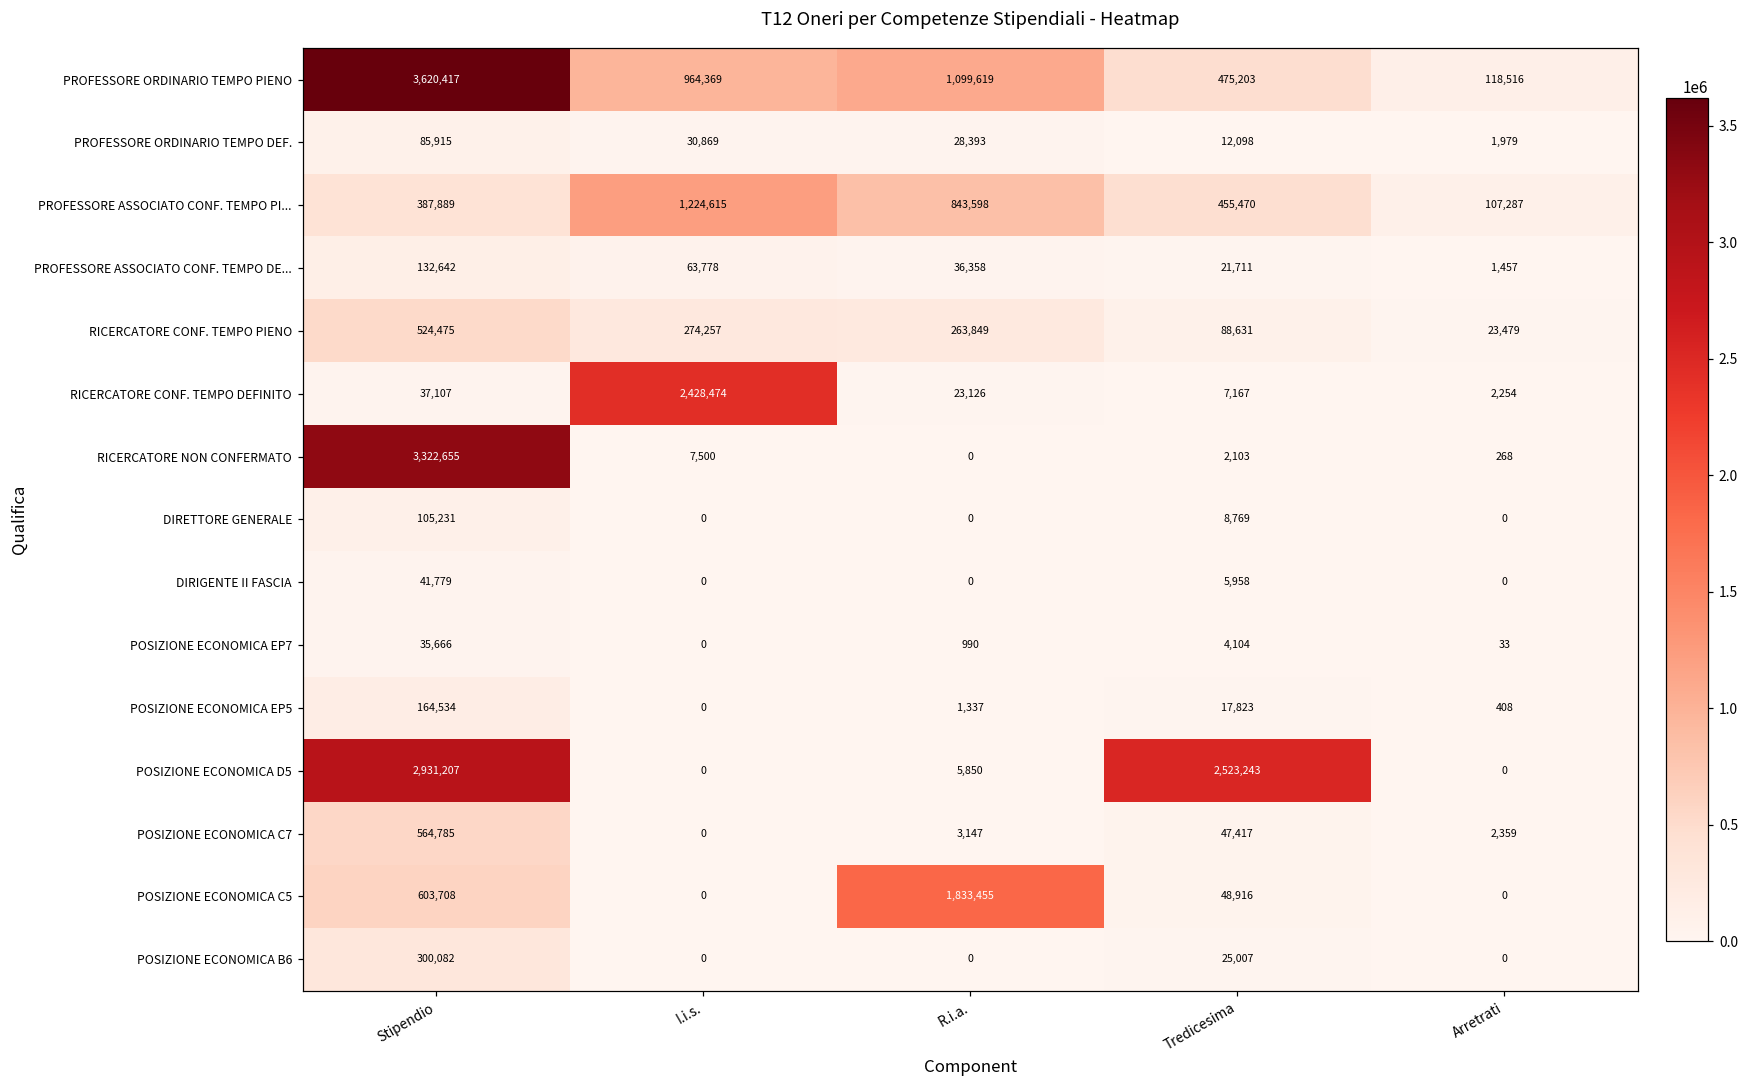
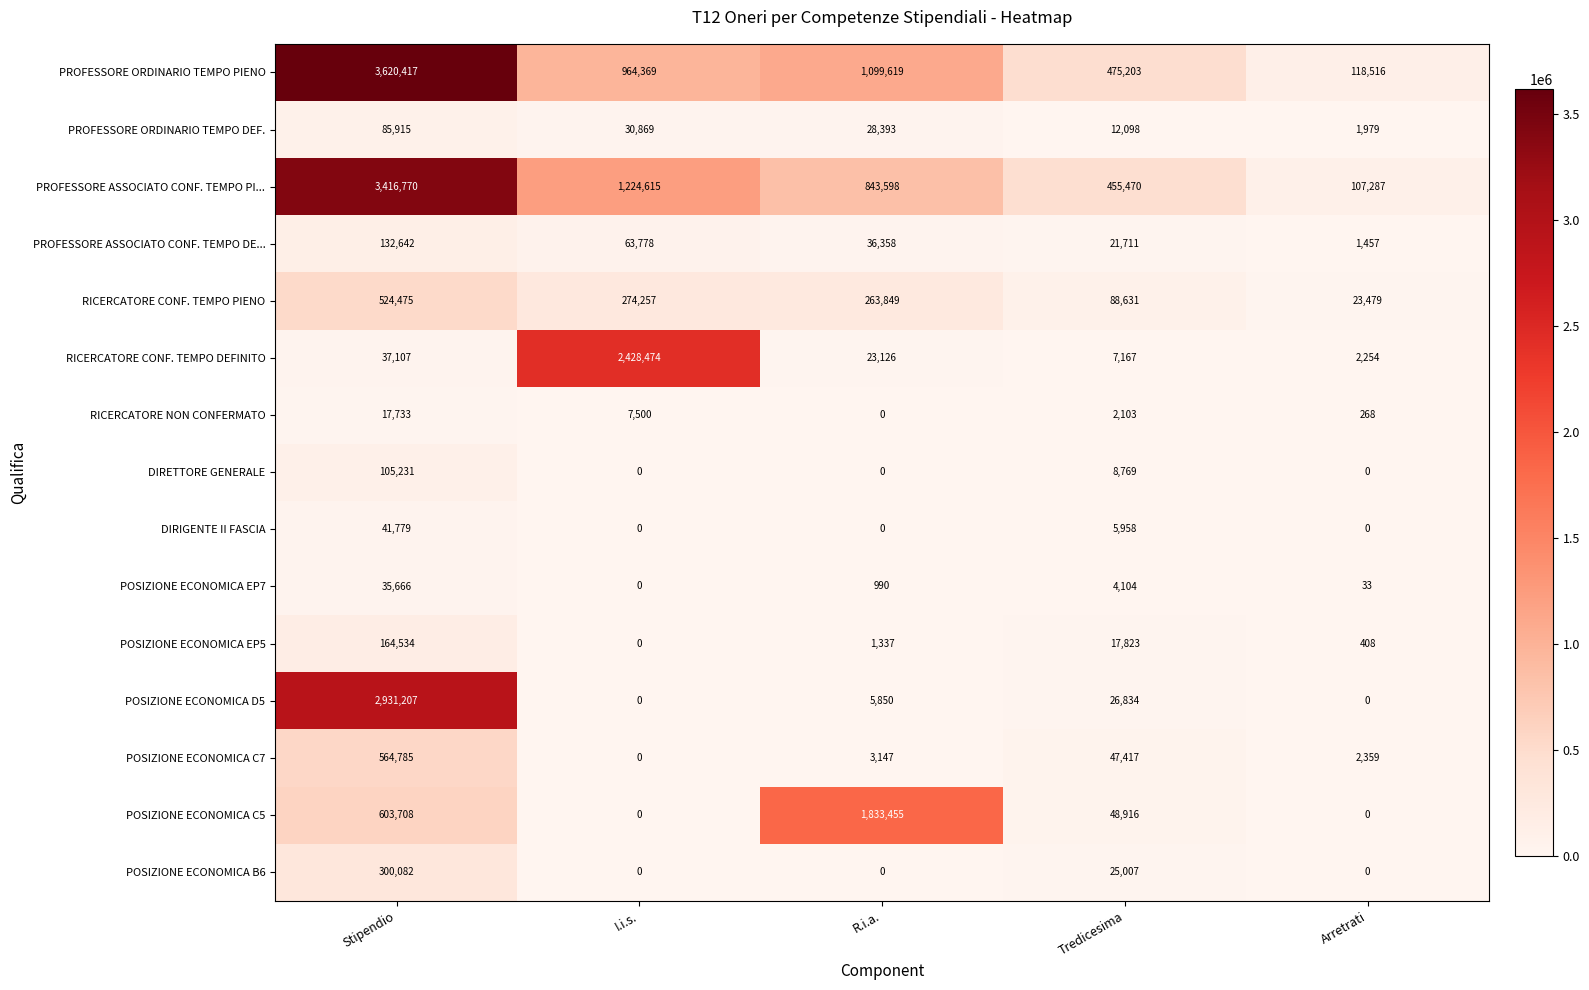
PROFESSORE ASSOCIATO CONF. TEMPO PI..., Stipendio: 387,889 -> 3,416,770
RICERCATORE NON CONFERMATO, Stipendio: 3,322,655 -> 17,733
POSIZIONE ECONOMICA D5, Tredicesima: 2,523,243 -> 26,834
